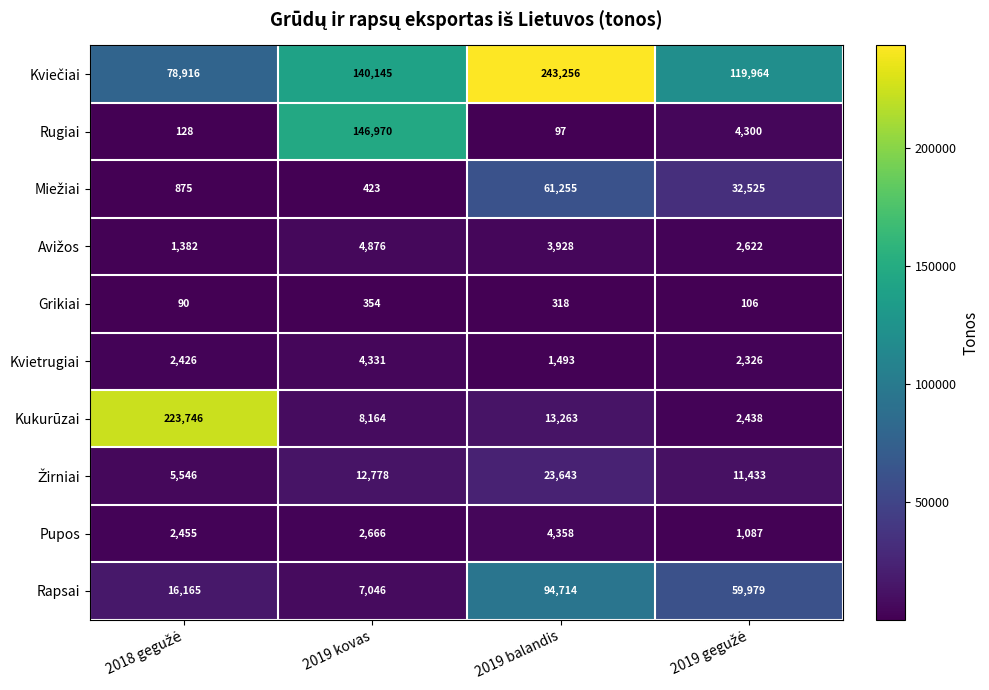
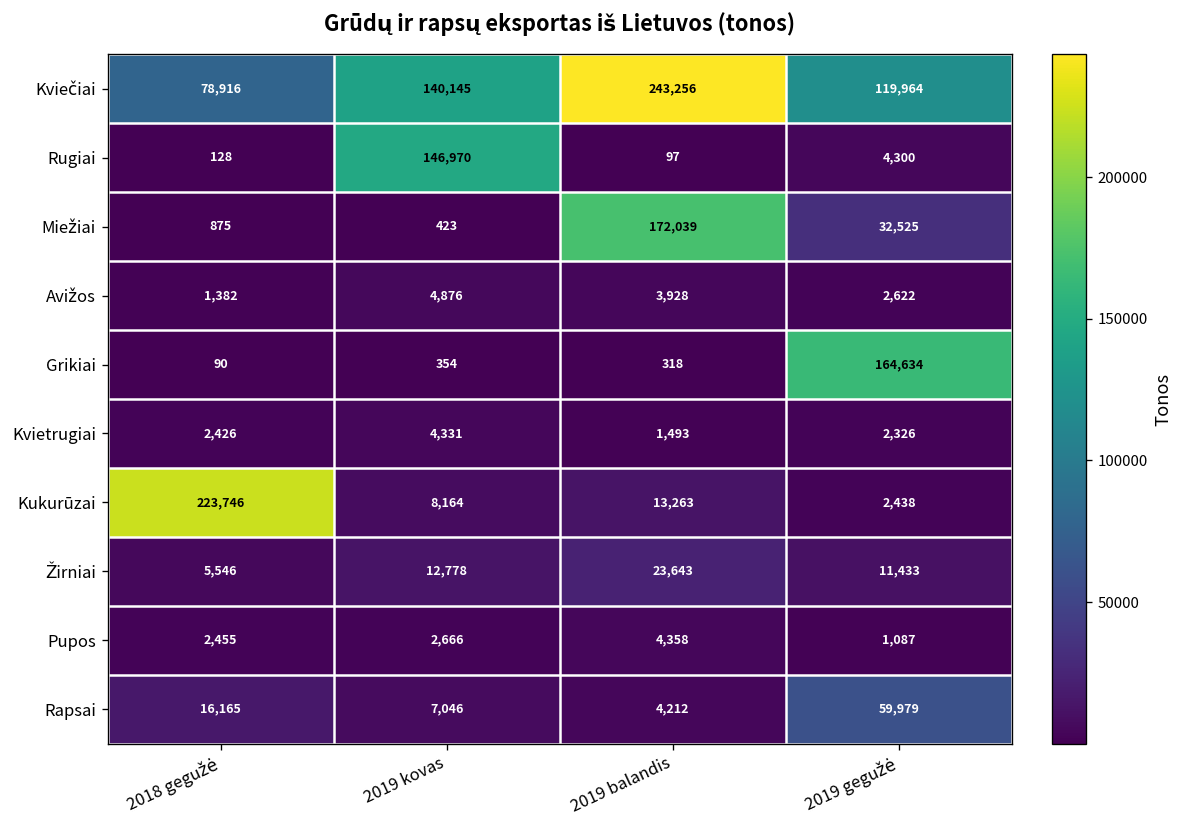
Miežiai, 2019 balandis: 61,255 -> 172,039
Grikiai, 2019 gegužė: 106 -> 164,634
Rapsai, 2019 balandis: 94,714 -> 4,212
